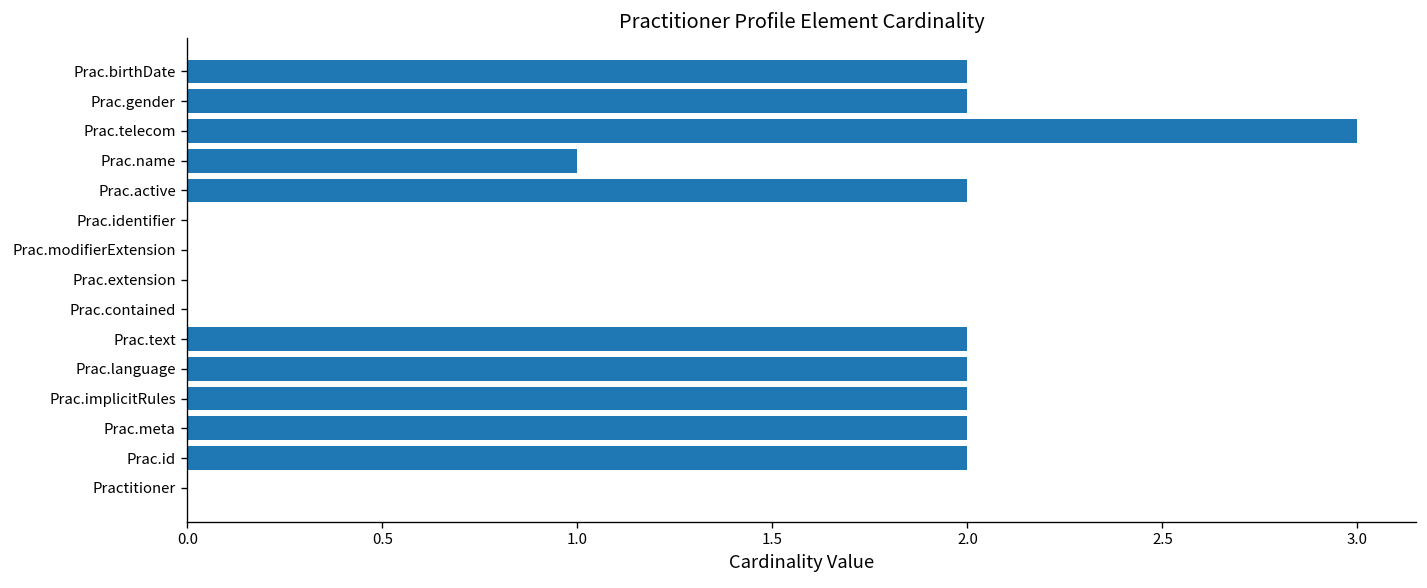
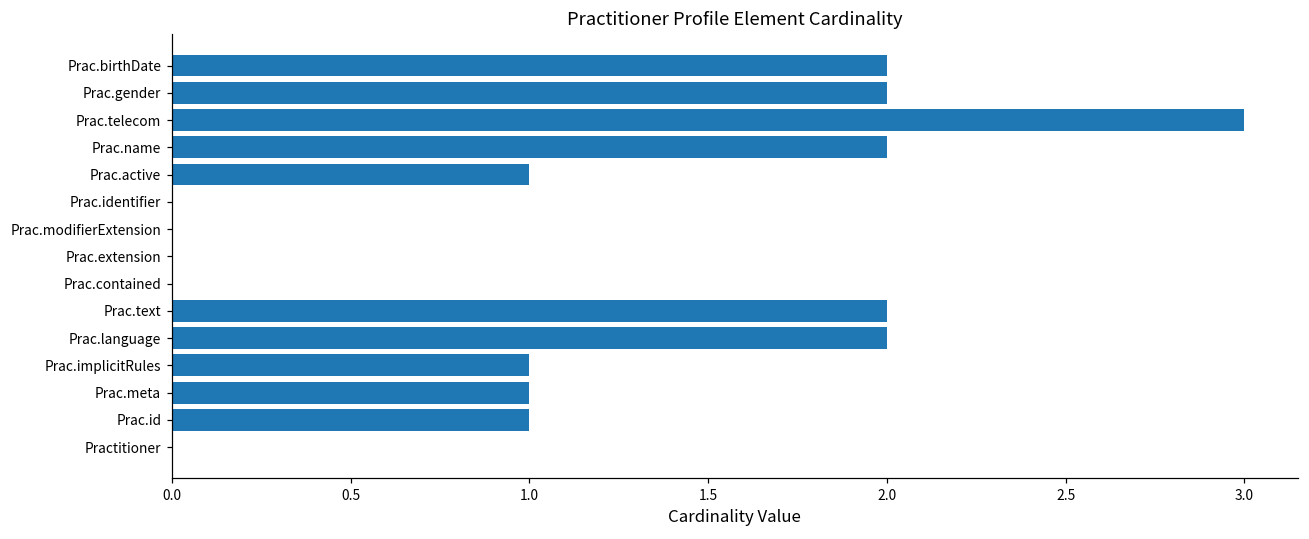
Prac.name: 1 -> 2
Prac.active: 2 -> 1
Prac.implicitRules: 2 -> 1
Prac.meta: 2 -> 1
Prac.id: 2 -> 1
